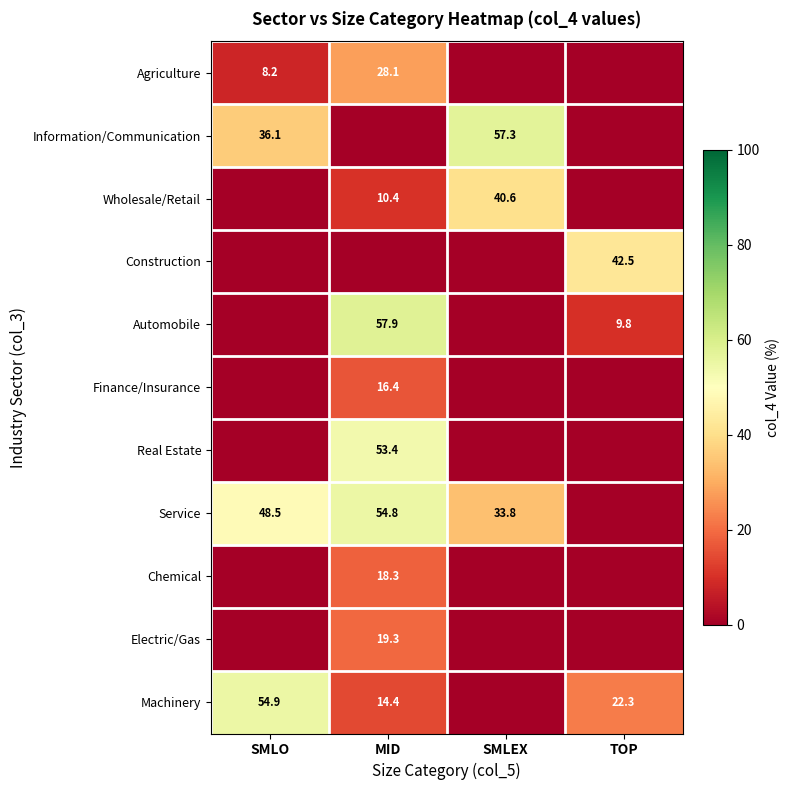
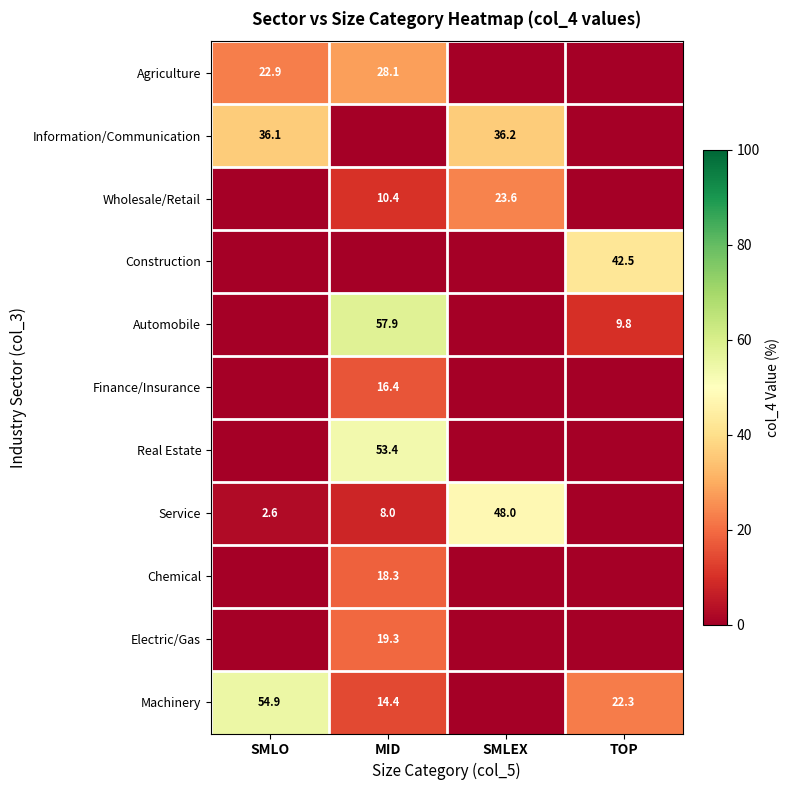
Agriculture, SMLO: 8.2 -> 22.9
Information/Communication, SMLEX: 57.3 -> 36.2
Wholesale/Retail, SMLEX: 40.6 -> 23.6
Service, SMLO: 48.5 -> 2.6
Service, MID: 54.8 -> 8.0
Service, SMLEX: 33.8 -> 48.0
